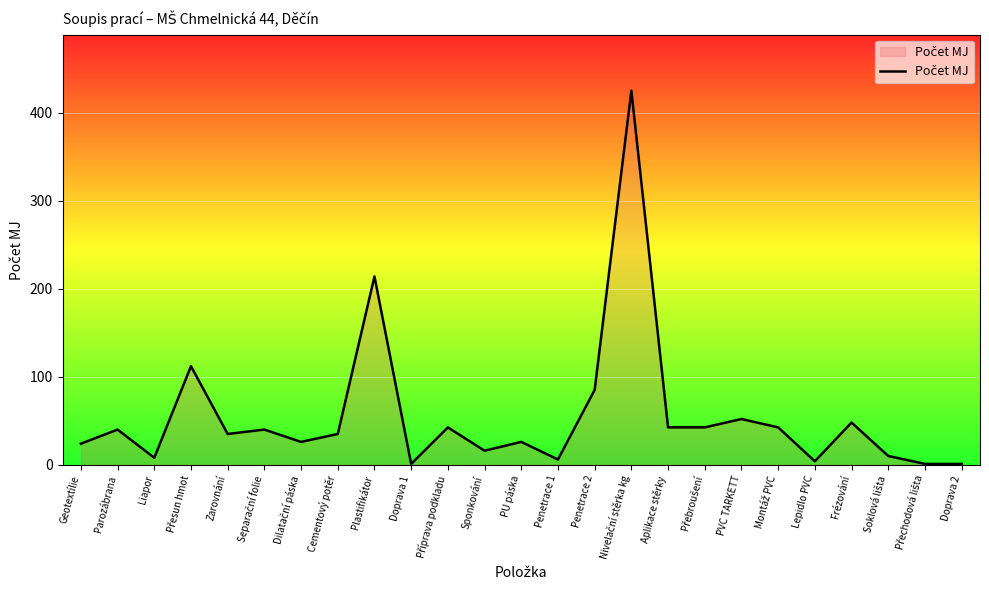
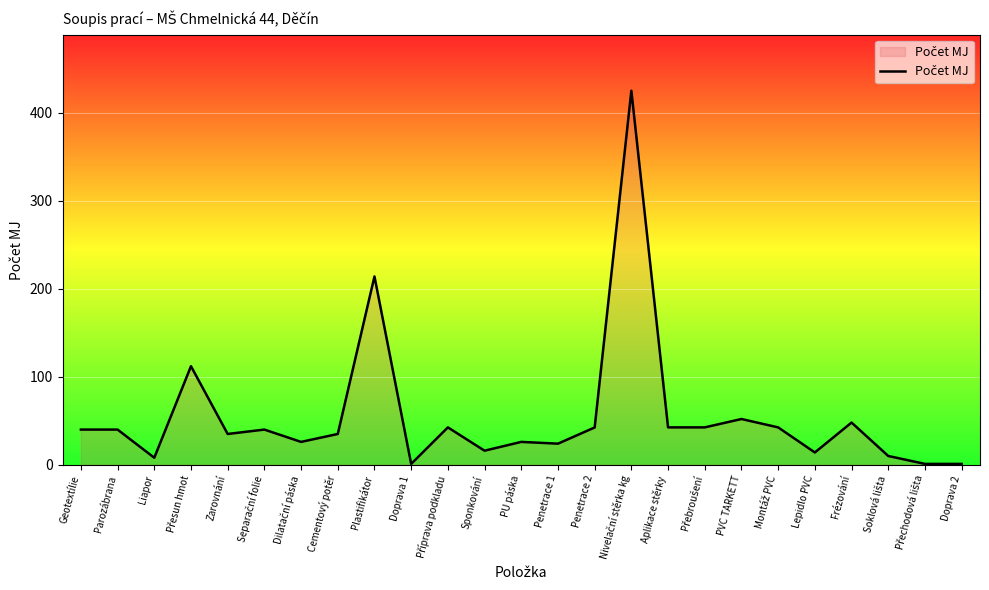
Geotextílie: 20 -> 40
Penetrace 1: 10 -> 20
Penetrace 2: 90 -> 40
Lepidlo PVC: 0 -> 10
